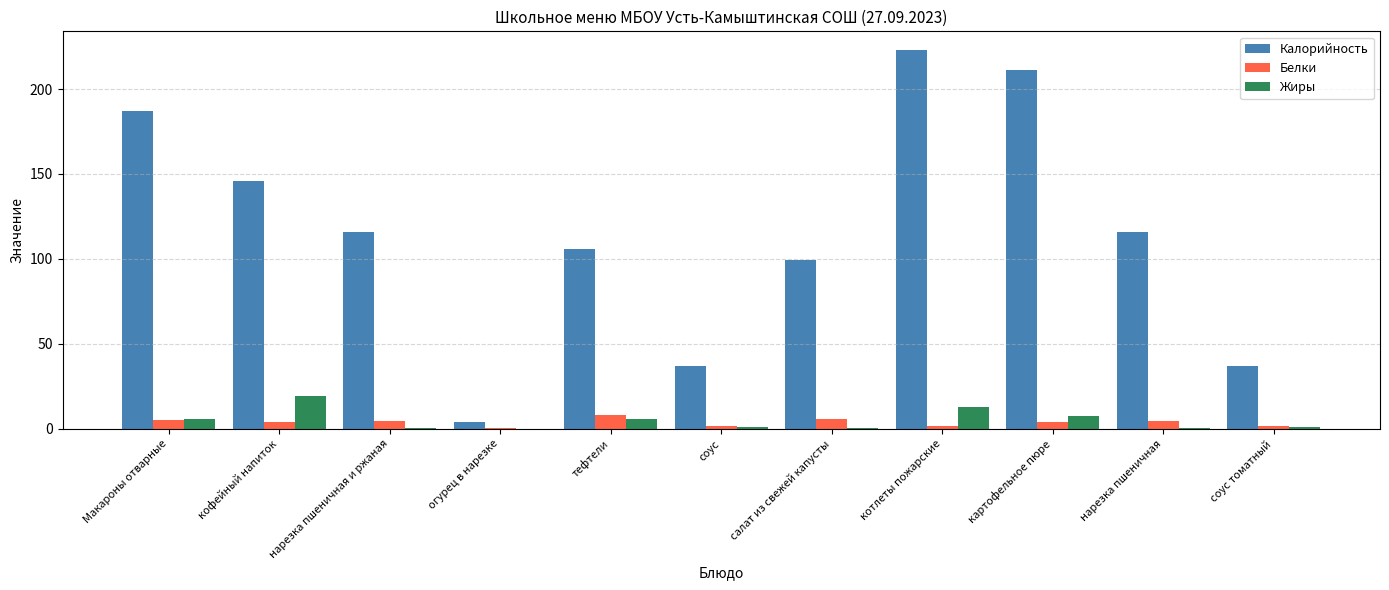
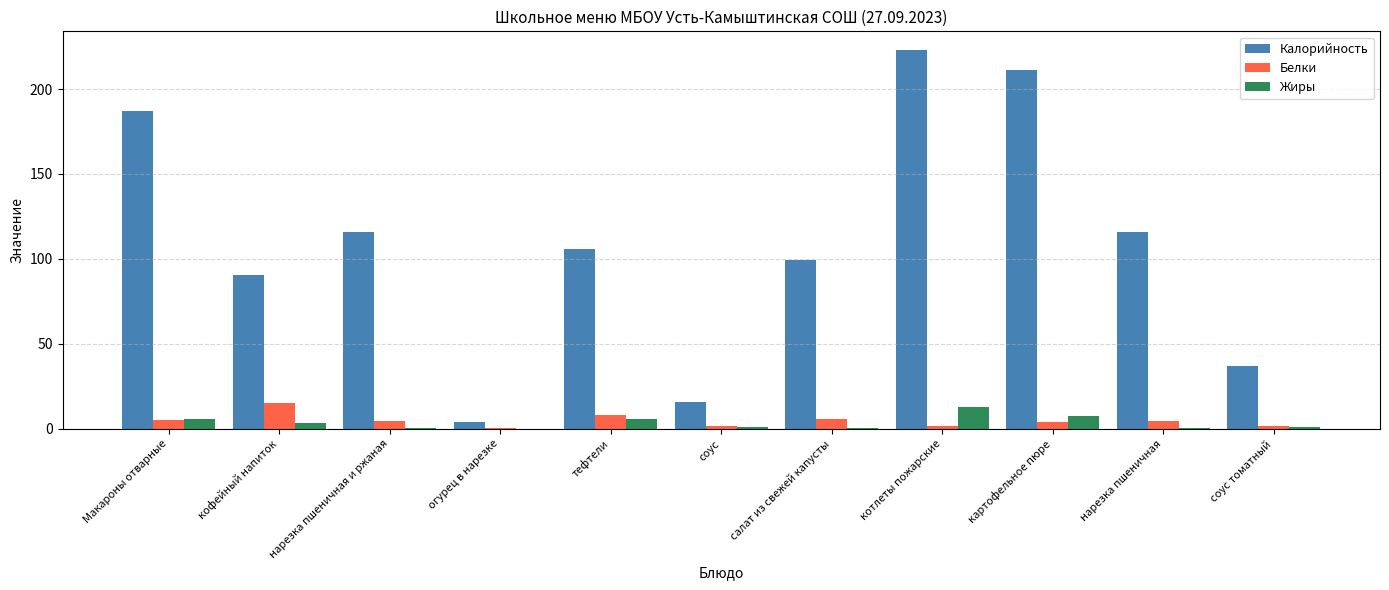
Калорийность, кофейный напиток: 146 -> 91
Белки, кофейный напиток: 4 -> 15
Жиры, кофейный напиток: 20 -> 4
Калорийность, соус: 37 -> 16
